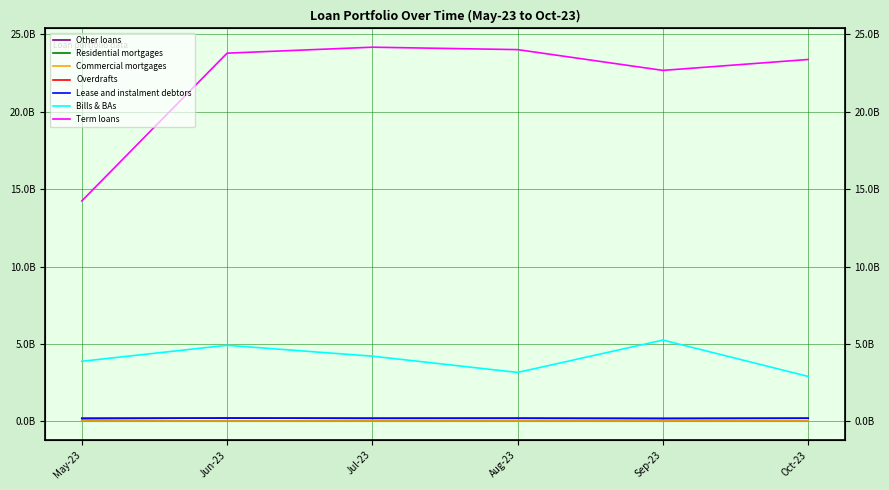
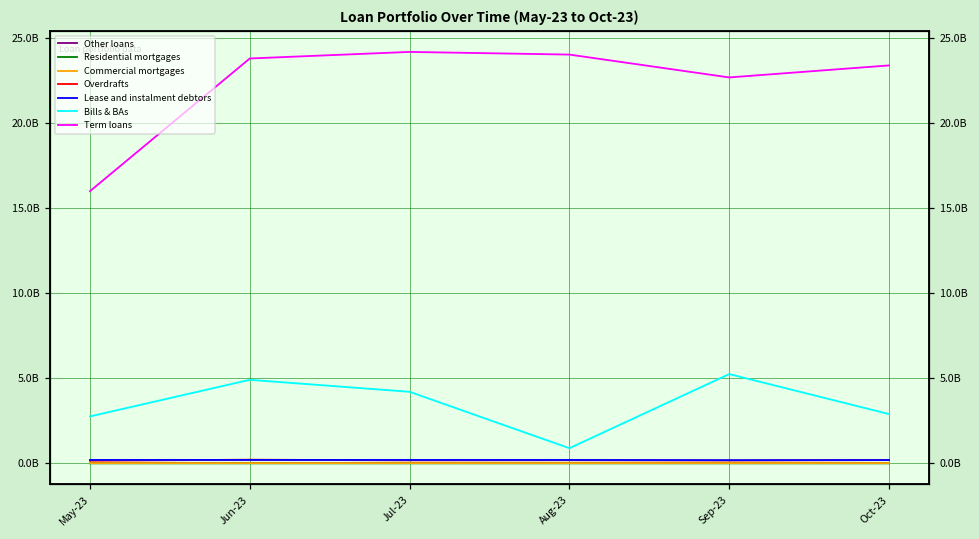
Bills & BAs, May-23: 3900000000 -> 2800000000
Term loans, May-23: 14200000000 -> 16000000000
Bills & BAs, Aug-23: 3200000000 -> 900000000
